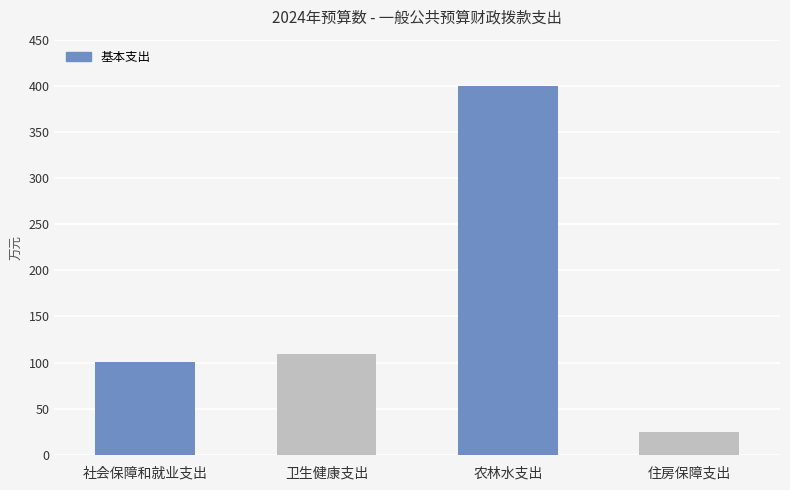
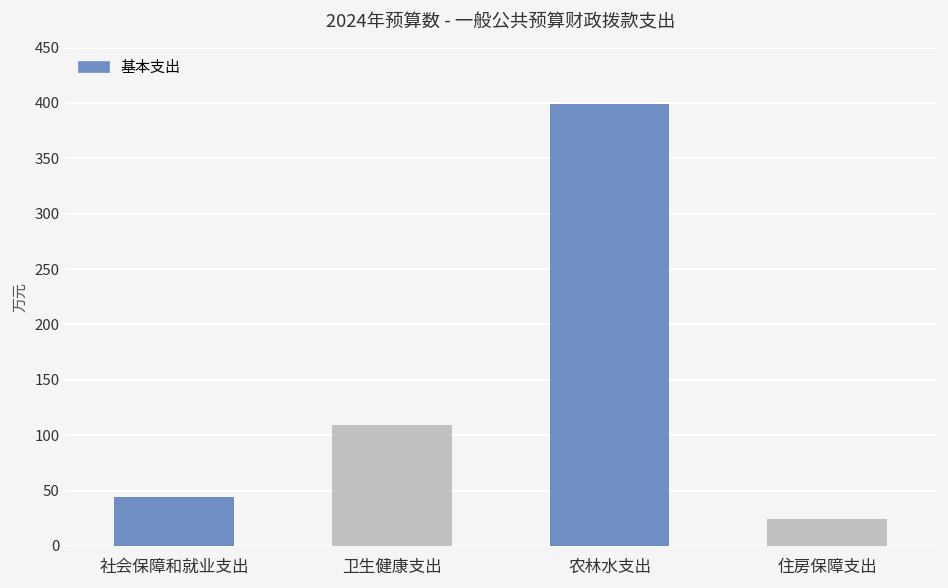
社会保障和就业支出: 100 -> 40
